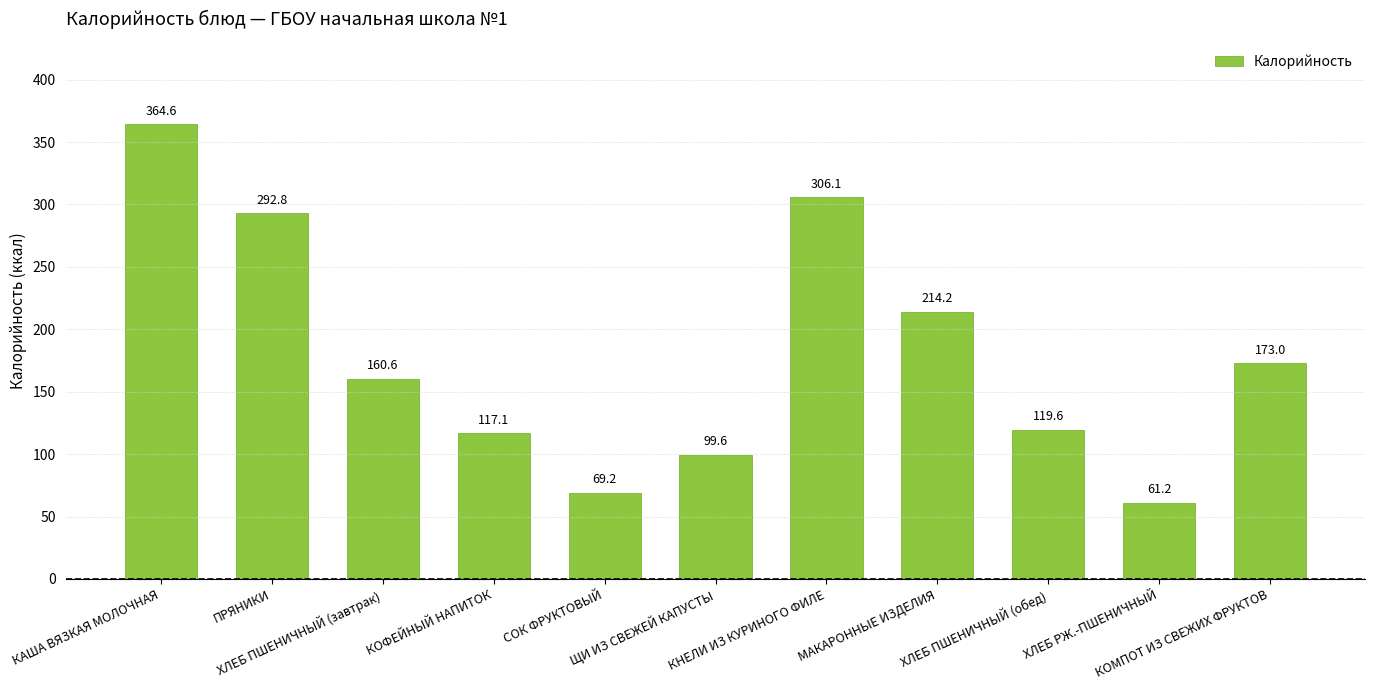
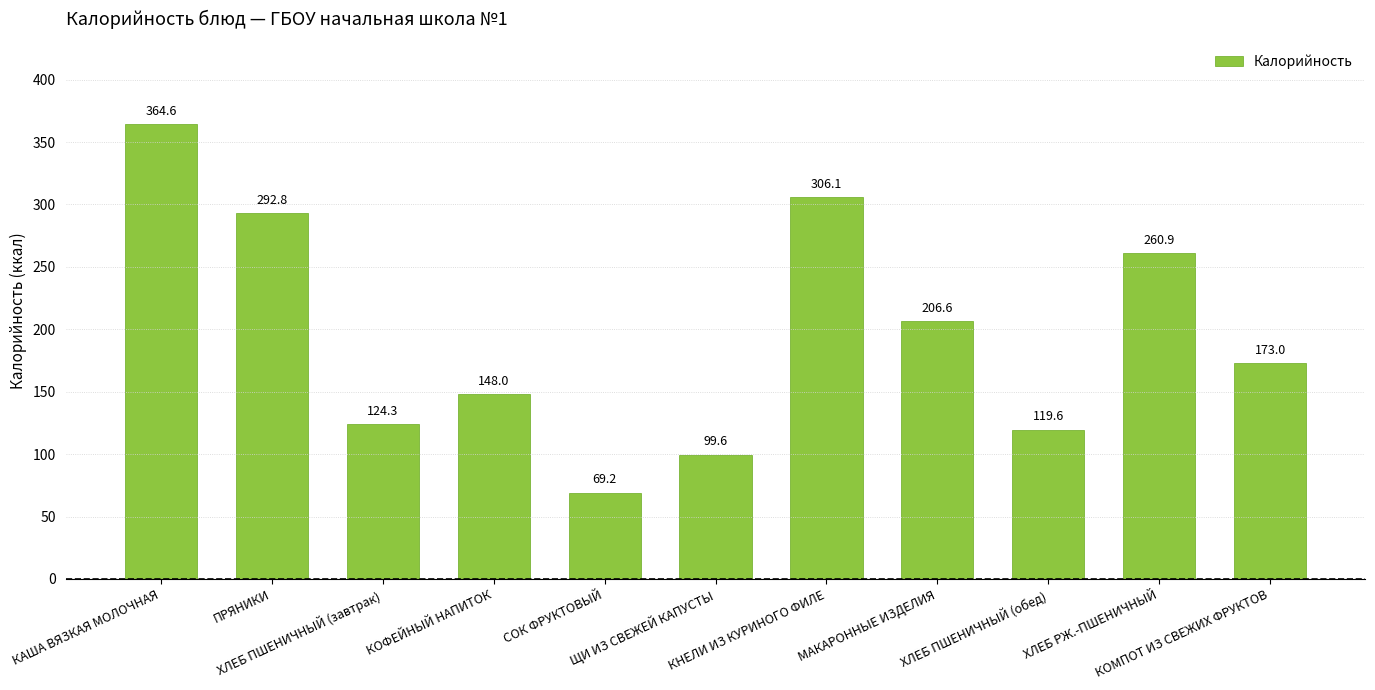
ХЛЕБ ПШЕНИЧНЫЙ (завтрак): 160.6 -> 124.3
КОФЕЙНЫЙ НАПИТОК: 117.1 -> 148.0
МАКАРОННЫЕ ИЗДЕЛИЯ: 214.2 -> 206.6
ХЛЕБ РЖ.-ПШЕНИЧНЫЙ: 61.2 -> 260.9
